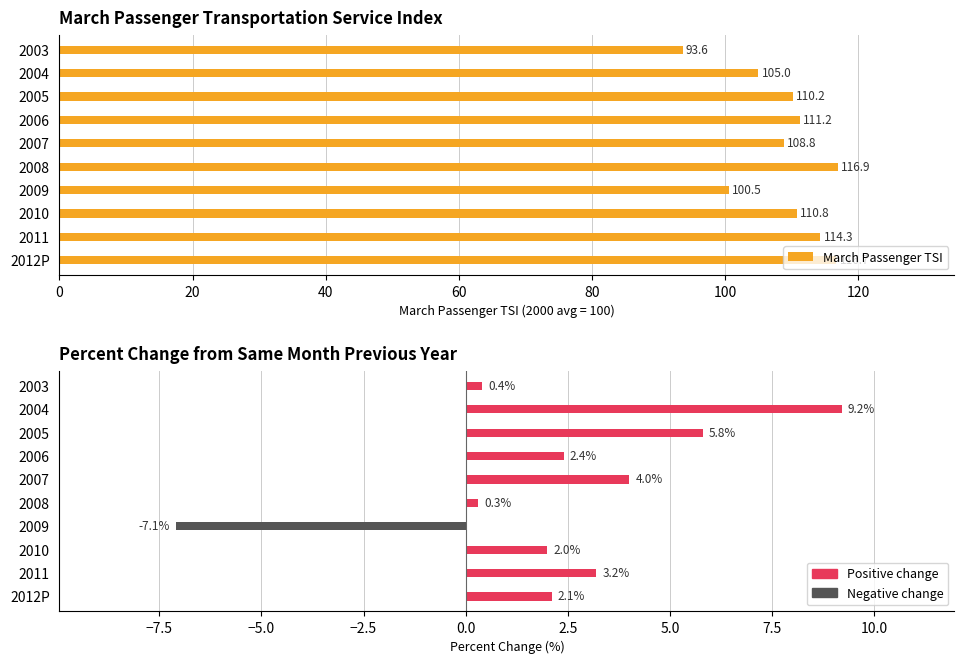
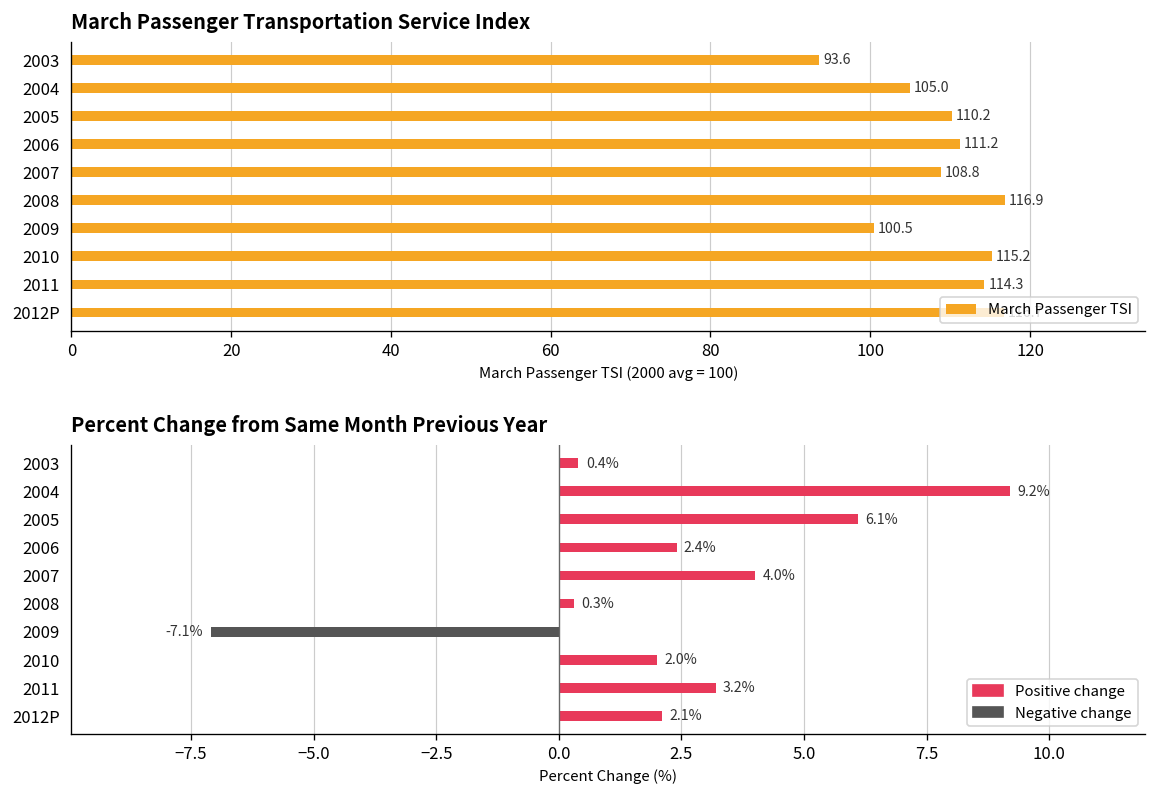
March Passenger Transportation Service Index, 2010: 110.8 -> 115.2
Percent Change from Same Month Previous Year, 2005: 5.8% -> 6.1%
